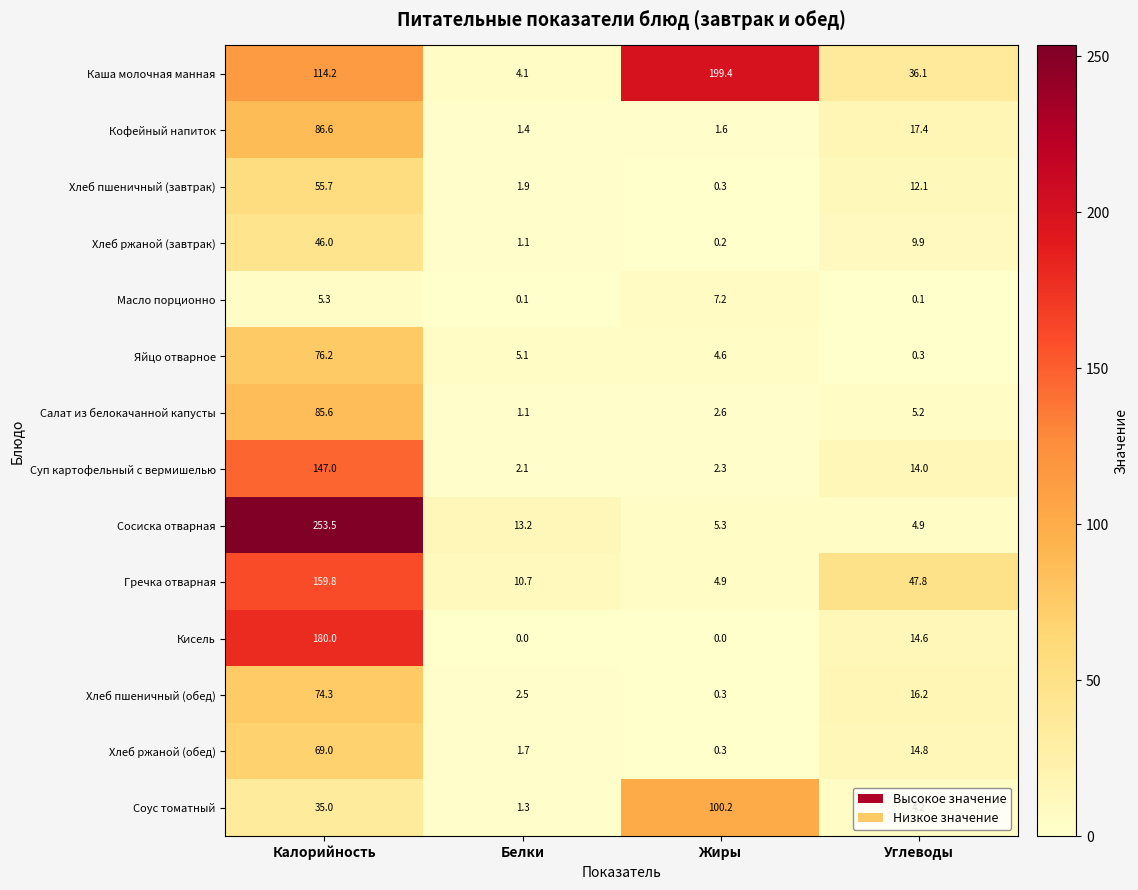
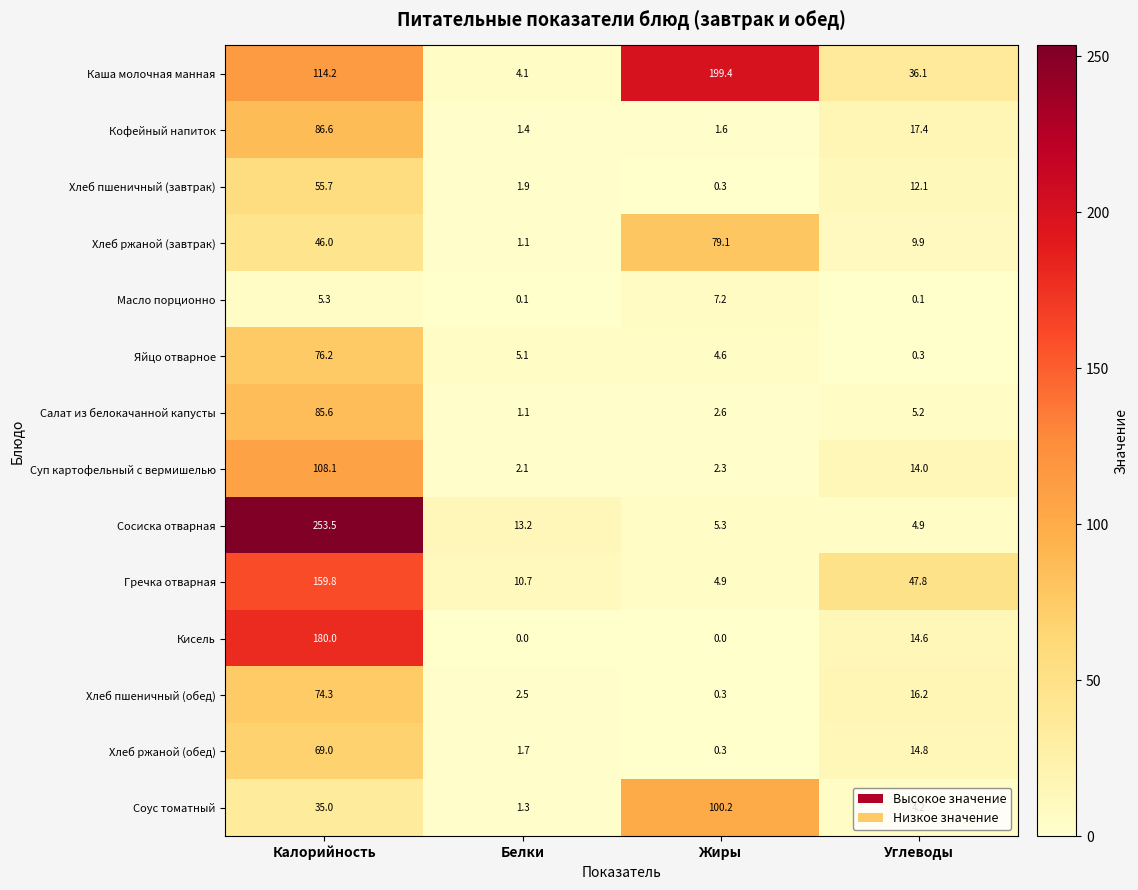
Хлеб ржаной (завтрак), Жиры: 0.2 -> 79.1
Суп картофельный с вермишелью, Калорийность: 147.0 -> 108.1
